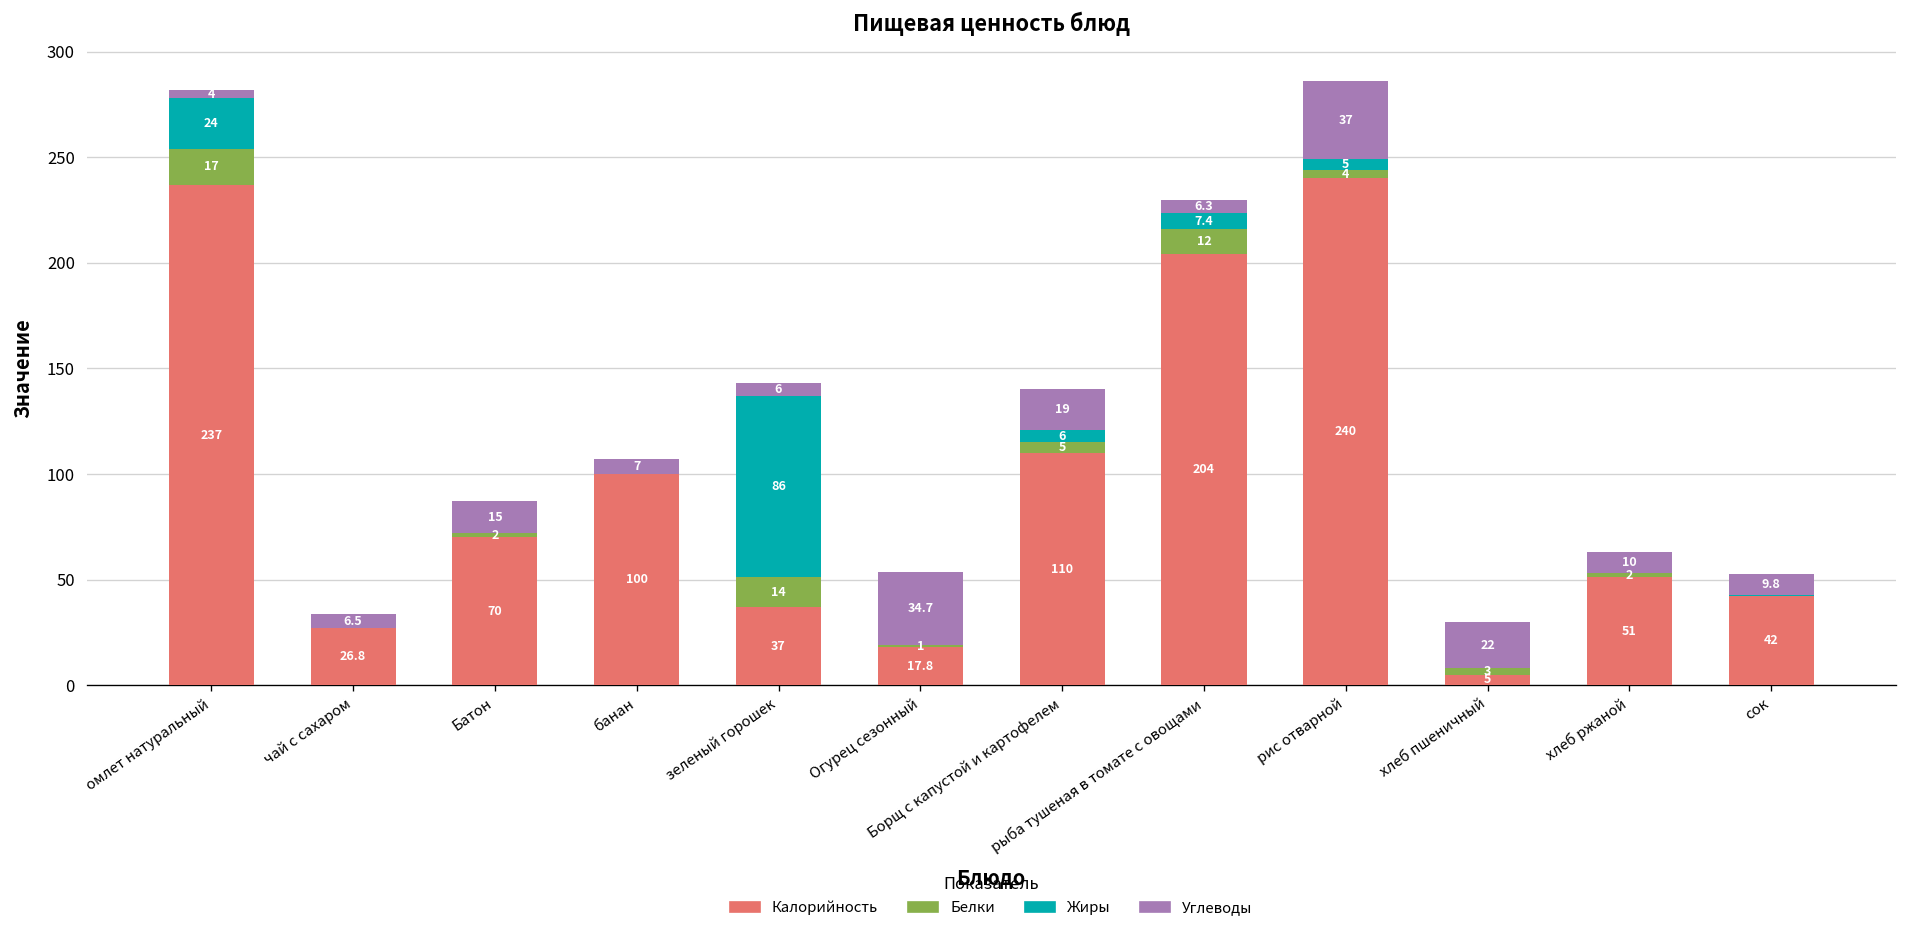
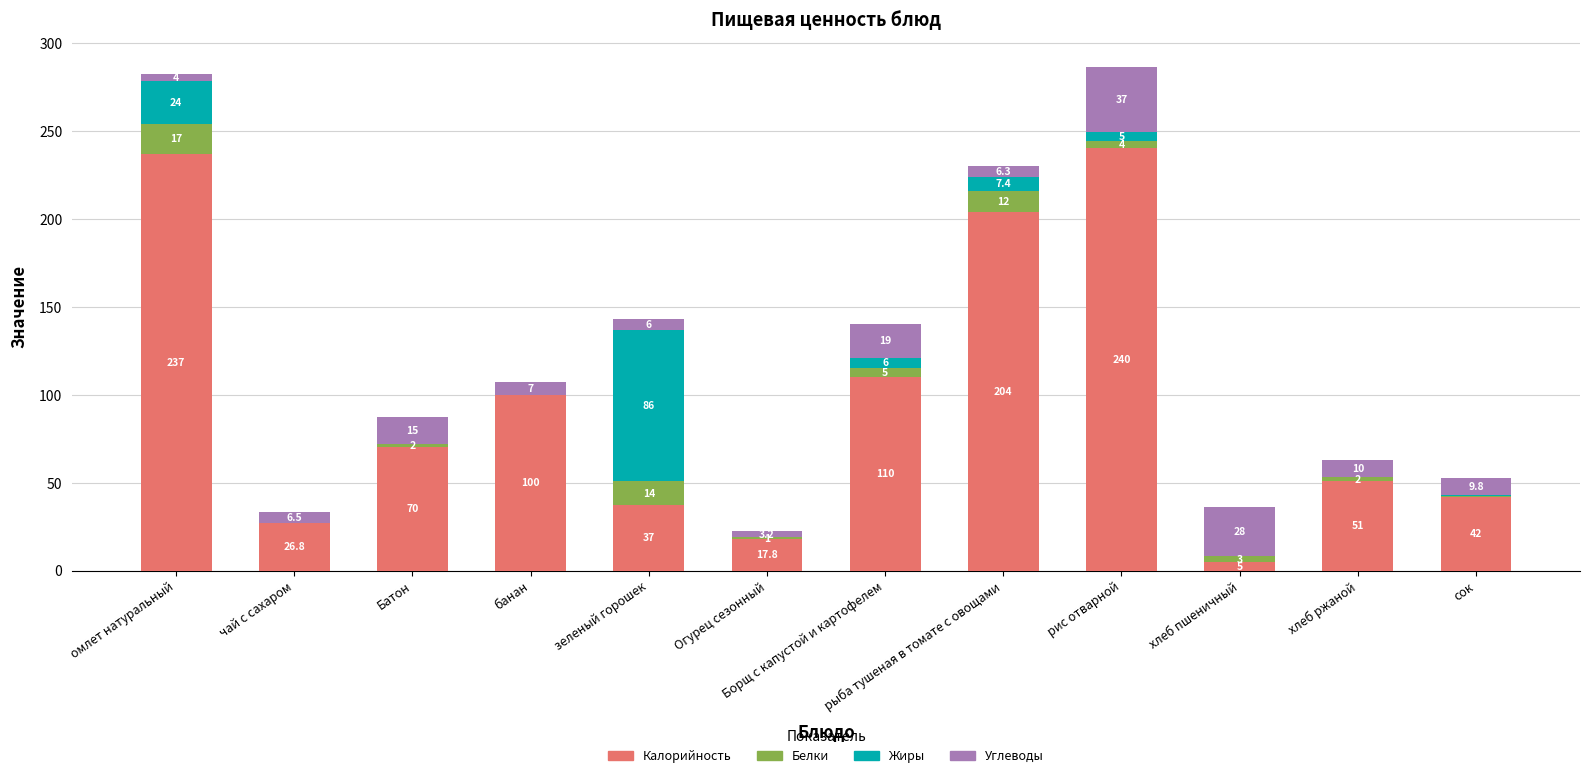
Углеводы, Огурец сезонный: 34.7 -> 3.2
Углеводы, хлеб пшеничный: 22 -> 28
